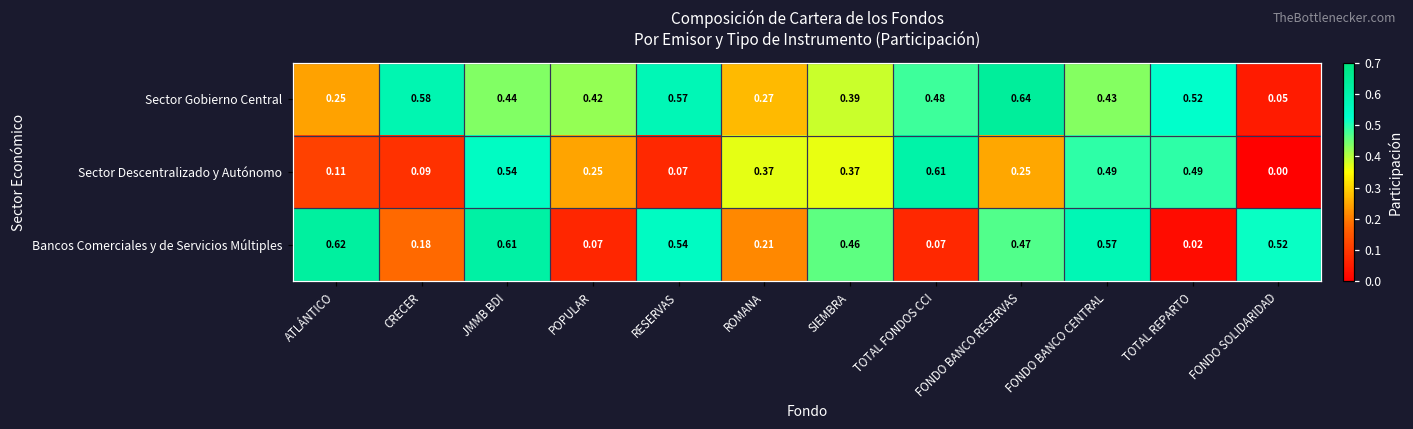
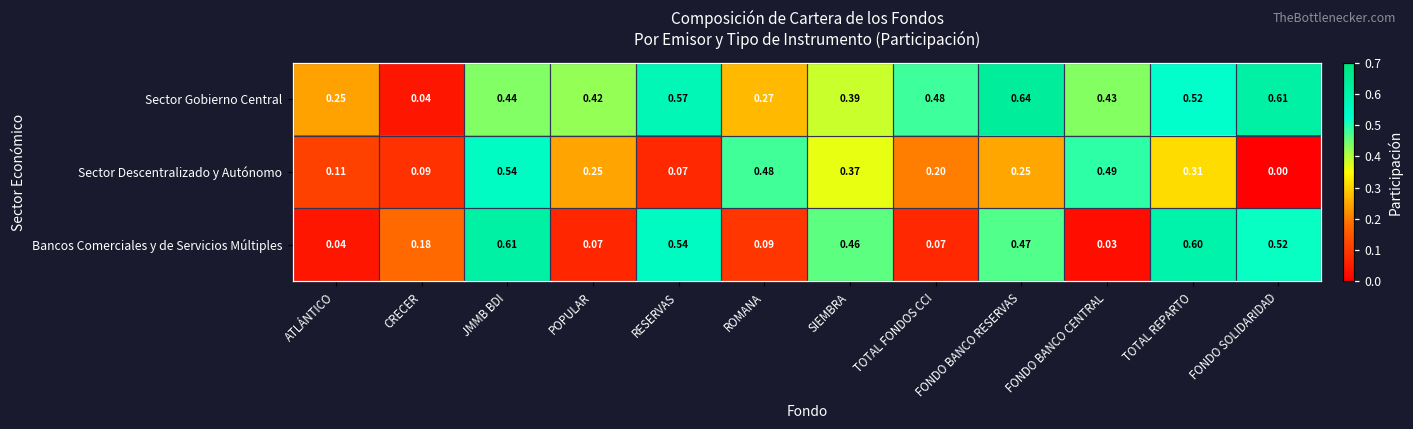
Sector Gobierno Central, CRECER: 0.58 -> 0.04
Sector Gobierno Central, FONDO SOLIDARIDAD: 0.05 -> 0.61
Sector Descentralizado y Autónomo, ROMANA: 0.37 -> 0.48
Sector Descentralizado y Autónomo, TOTAL FONDOS CCI: 0.61 -> 0.20
Sector Descentralizado y Autónomo, TOTAL REPARTO: 0.49 -> 0.31
Bancos Comerciales y de Servicios Múltiples, ATLÁNTICO: 0.62 -> 0.04
Bancos Comerciales y de Servicios Múltiples, ROMANA: 0.21 -> 0.09
Bancos Comerciales y de Servicios Múltiples, FONDO BANCO CENTRAL: 0.57 -> 0.03
Bancos Comerciales y de Servicios Múltiples, TOTAL REPARTO: 0.02 -> 0.60
